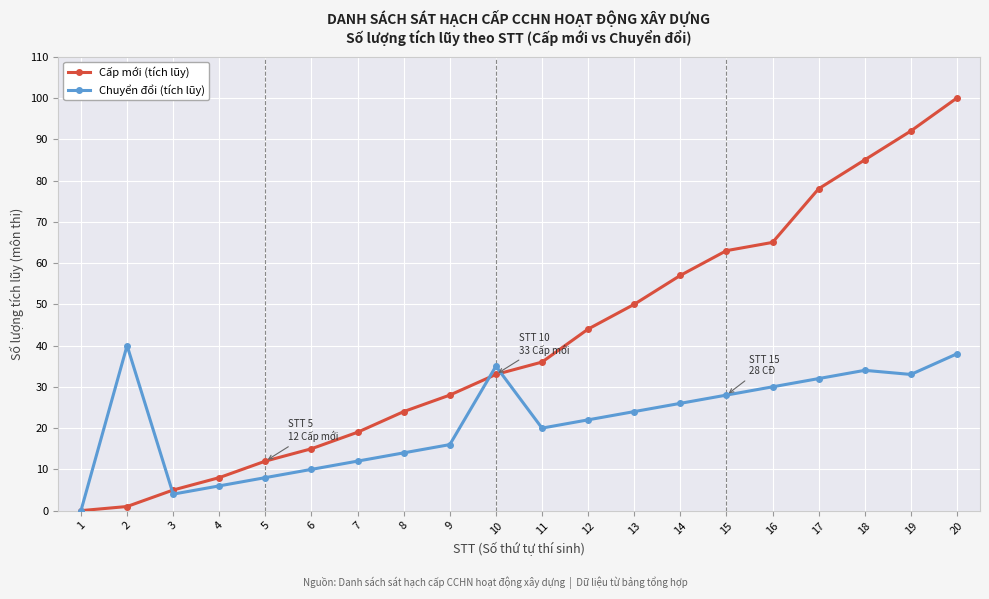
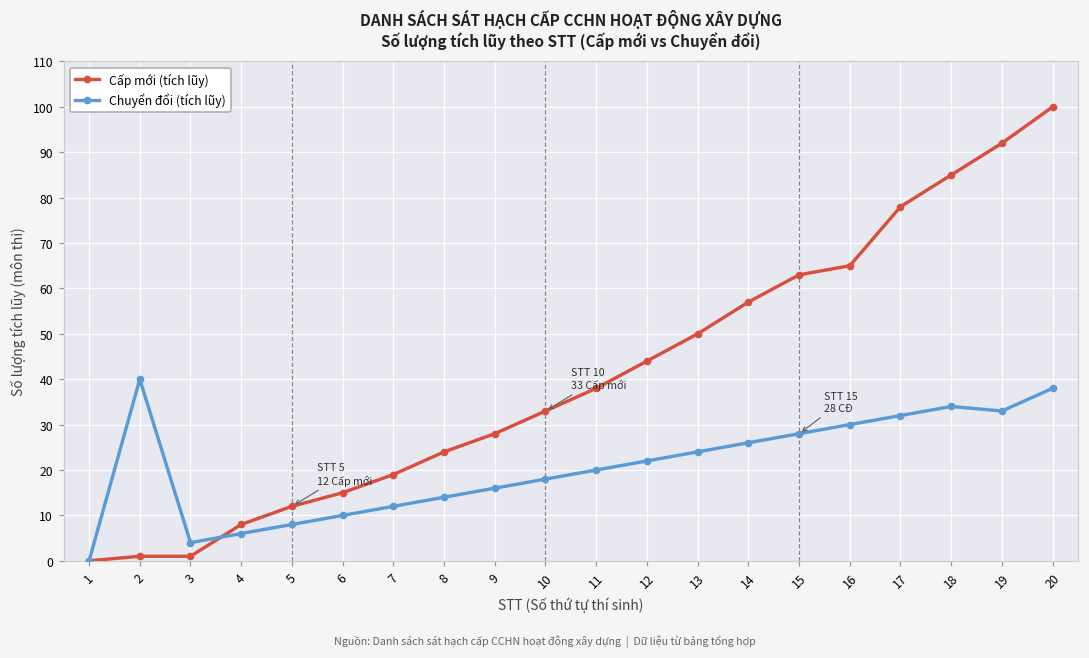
Cấp mới (tích lũy), 3: 5 -> 1
Chuyển đổi (tích lũy), 10: 35 -> 18
Cấp mới (tích lũy), 11: 36 -> 38
